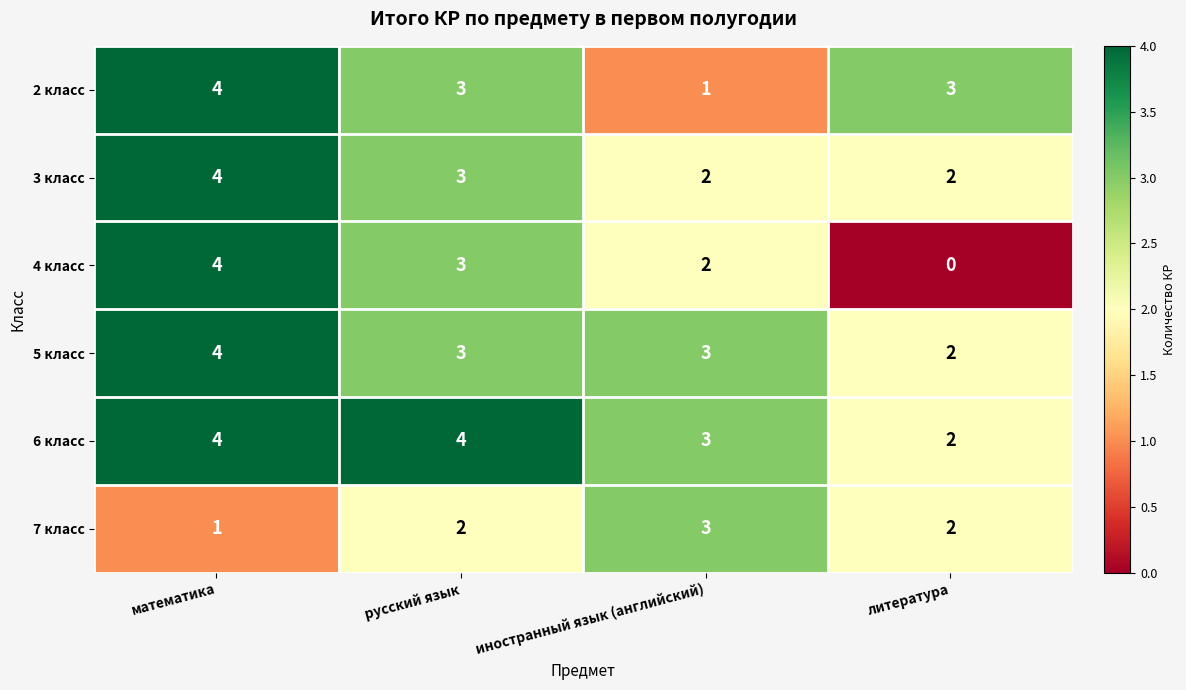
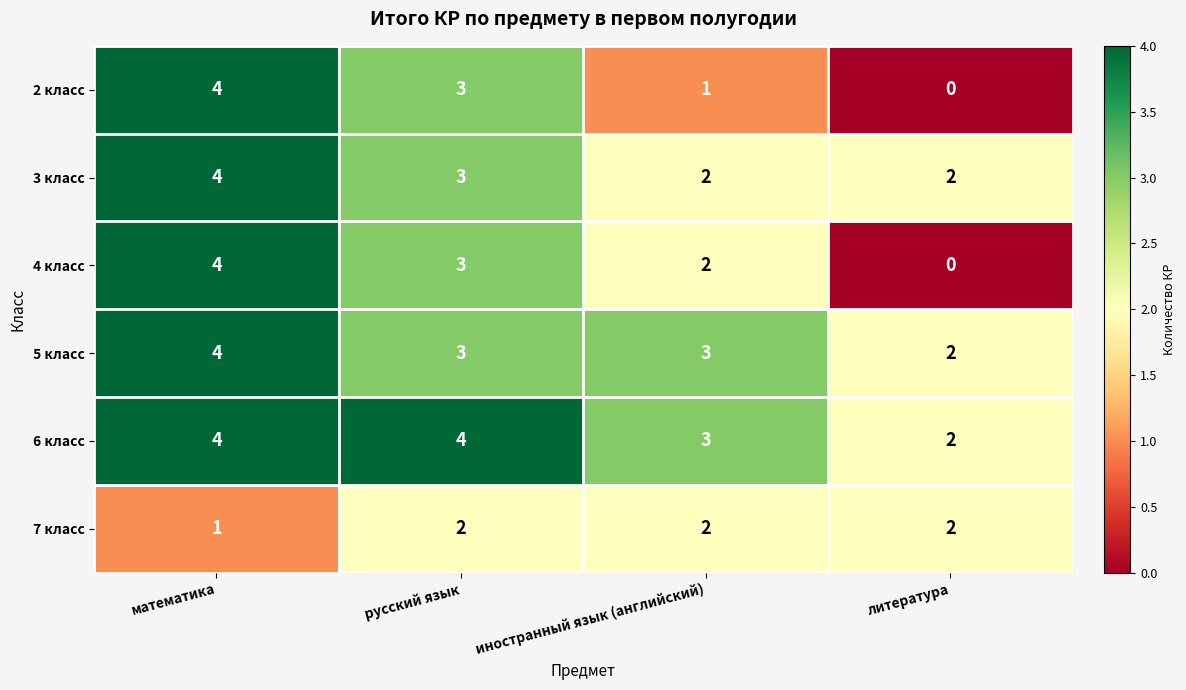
2 класс, литература: 3 -> 0
7 класс, иностранный язык (английский): 3 -> 2
